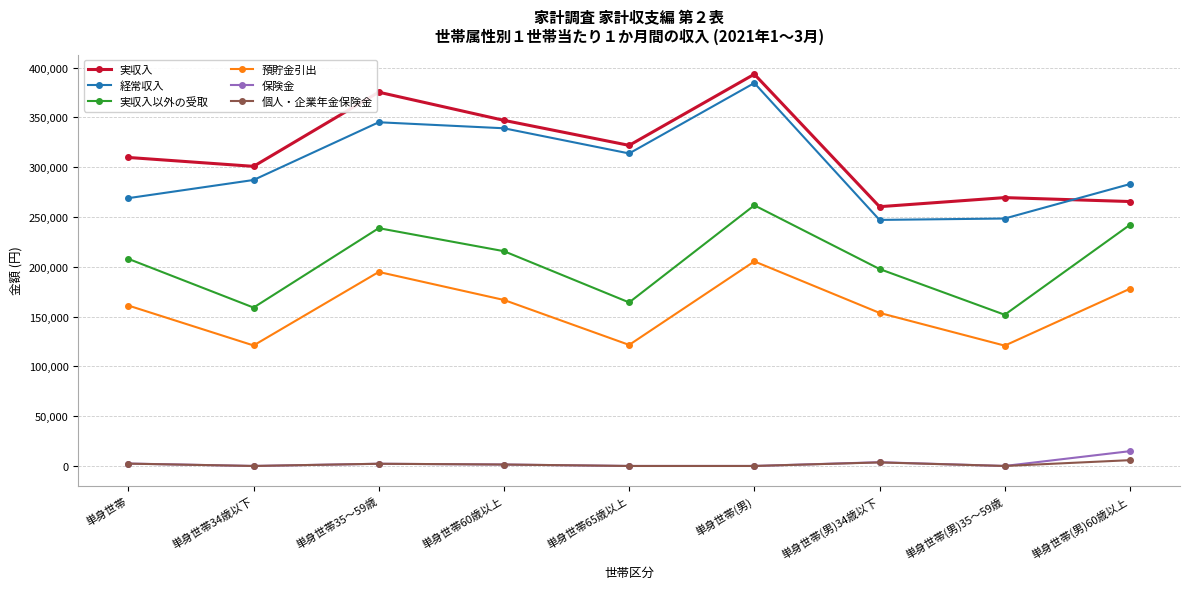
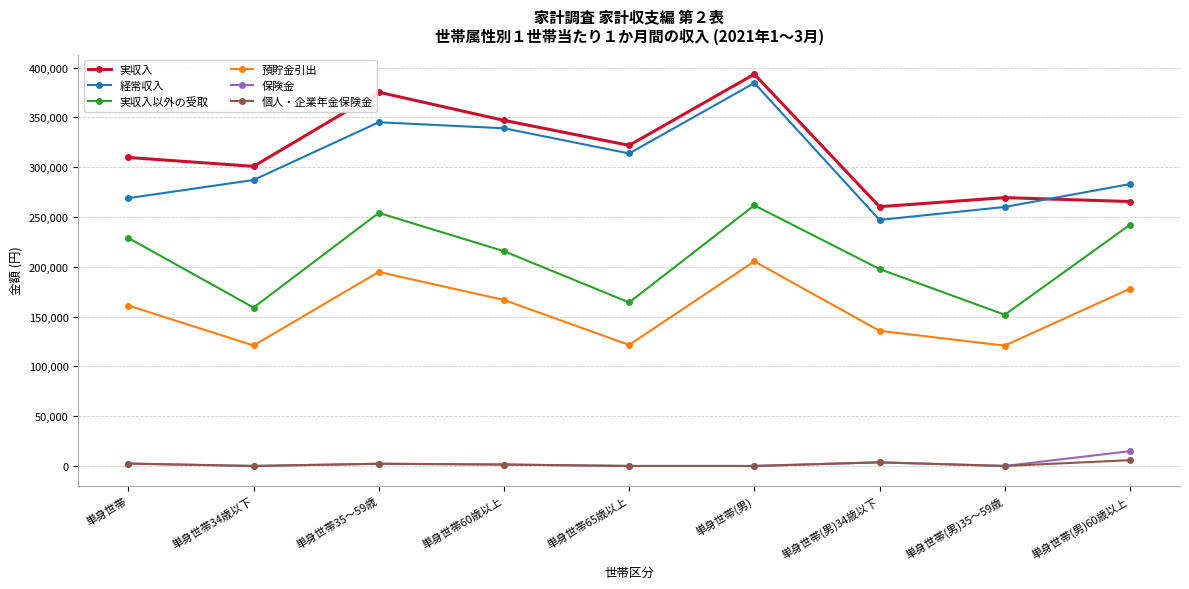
実収入以外の受取, 単身世帯: 210,000 -> 230,000
実収入以外の受取, 単身世帯35～59歳: 240,000 -> 250,000
預貯金引出, 単身世帯(男)34歳以下: 150,000 -> 140,000
経常収入, 単身世帯(男)35～59歳: 250,000 -> 260,000
